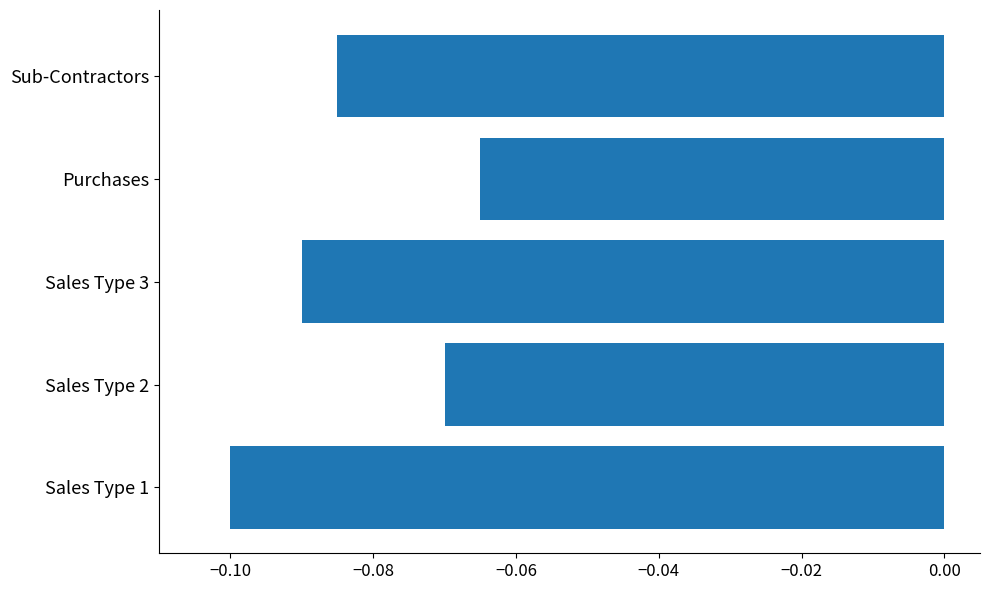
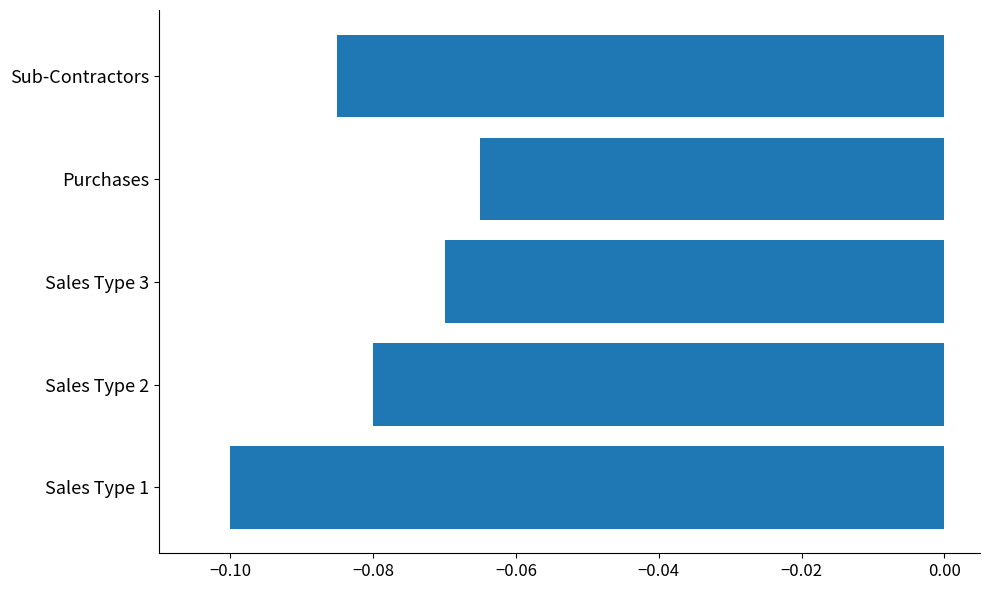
Sales Type 3: -0.09 -> -0.07
Sales Type 2: -0.07 -> -0.08
